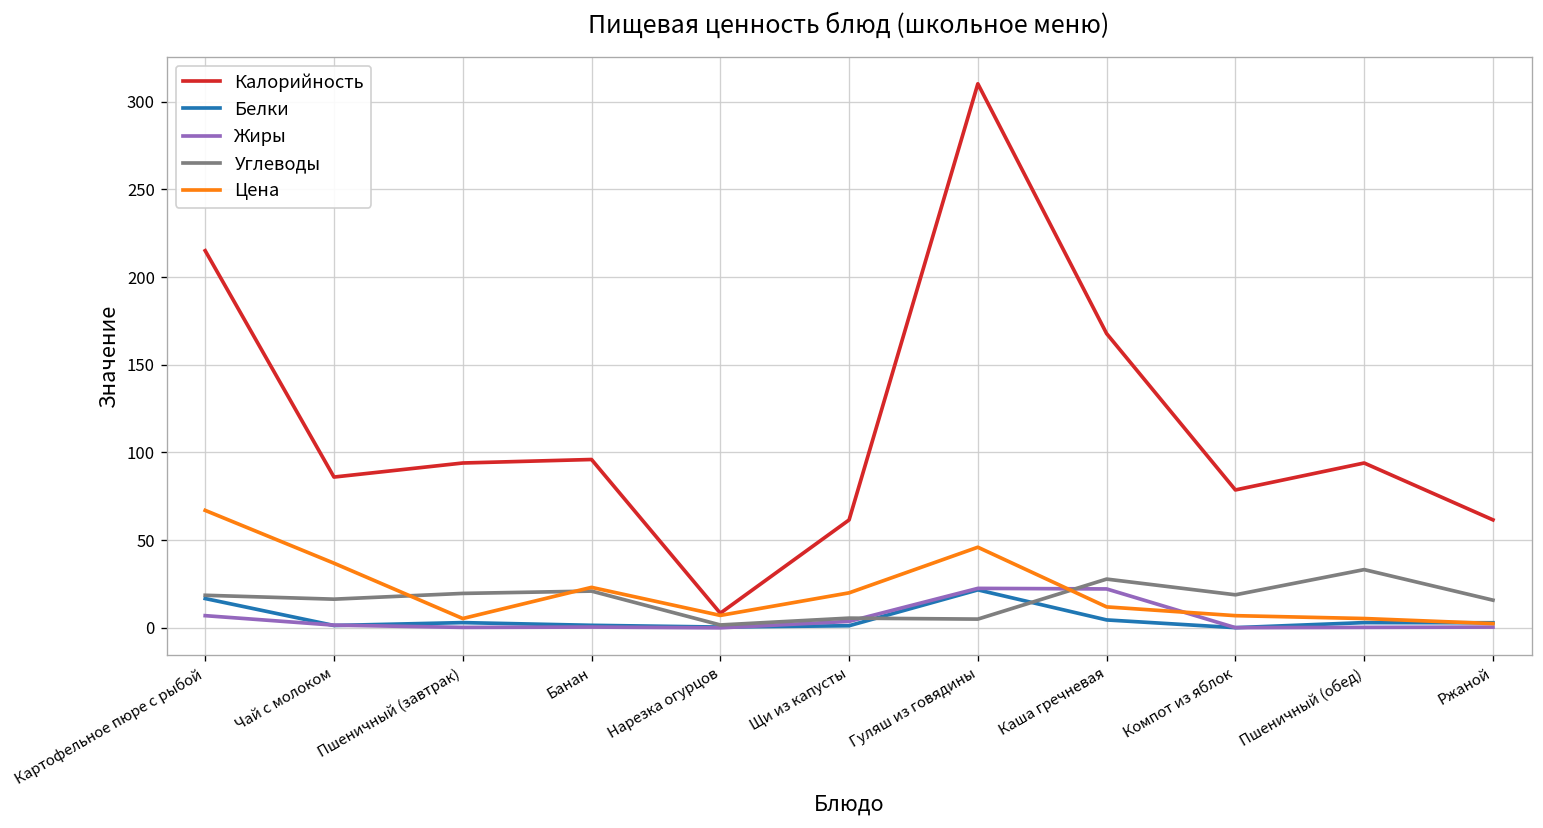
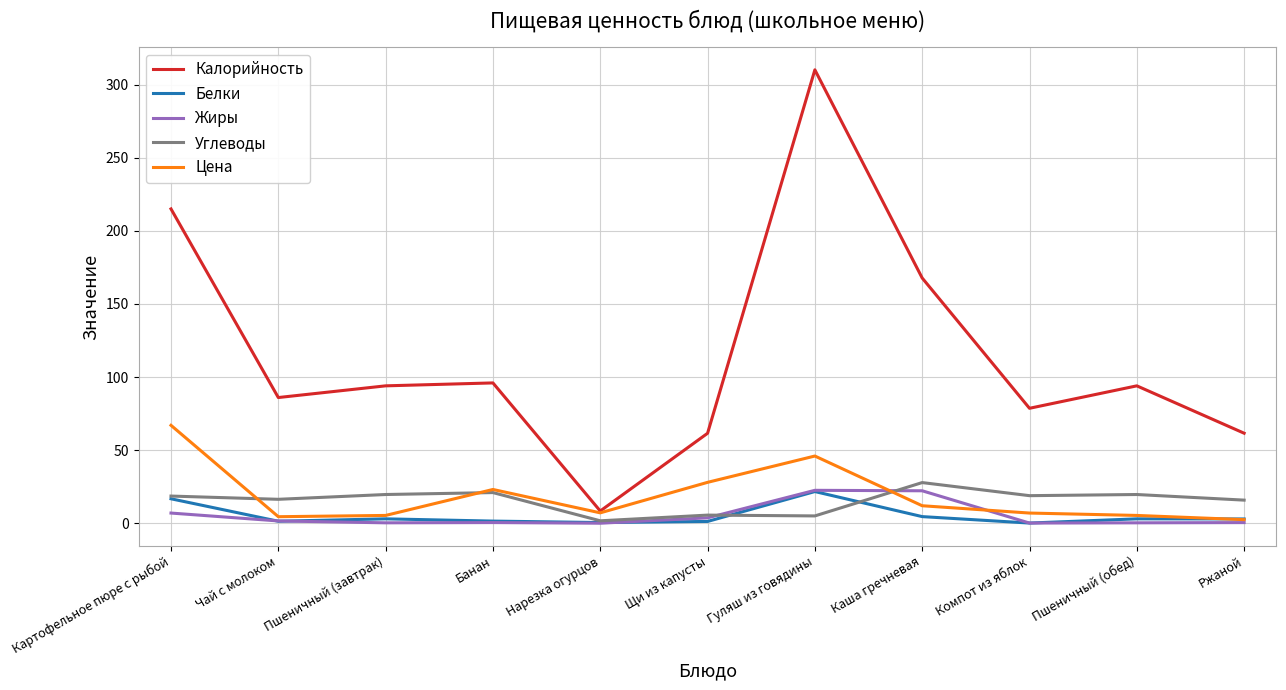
Цена, Чай с молоком: 37 -> 5
Цена, Щи из капусты: 20 -> 28
Углеводы, Пшеничный (обед): 33 -> 20
